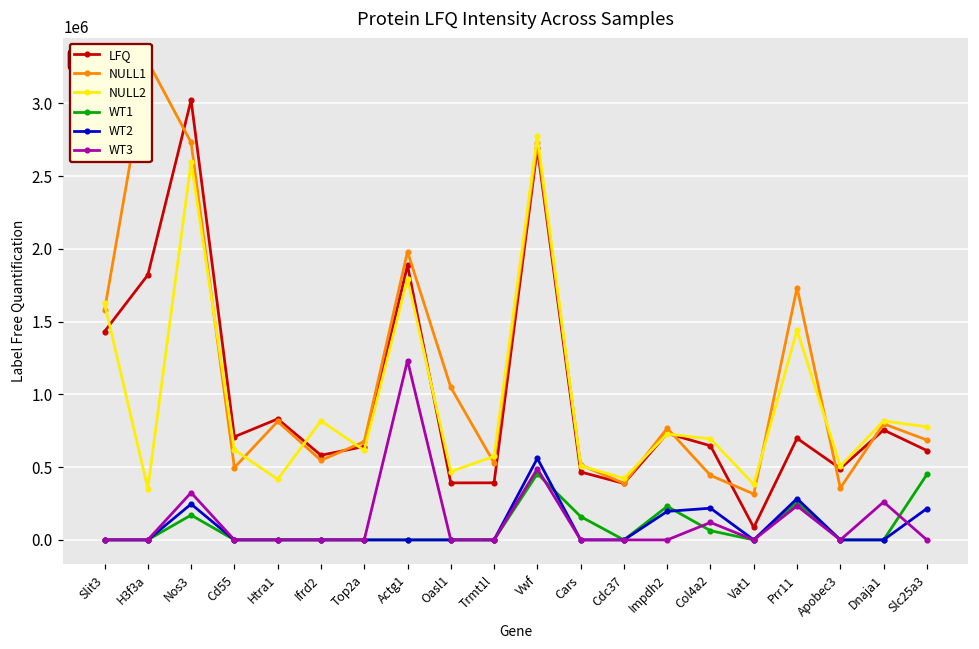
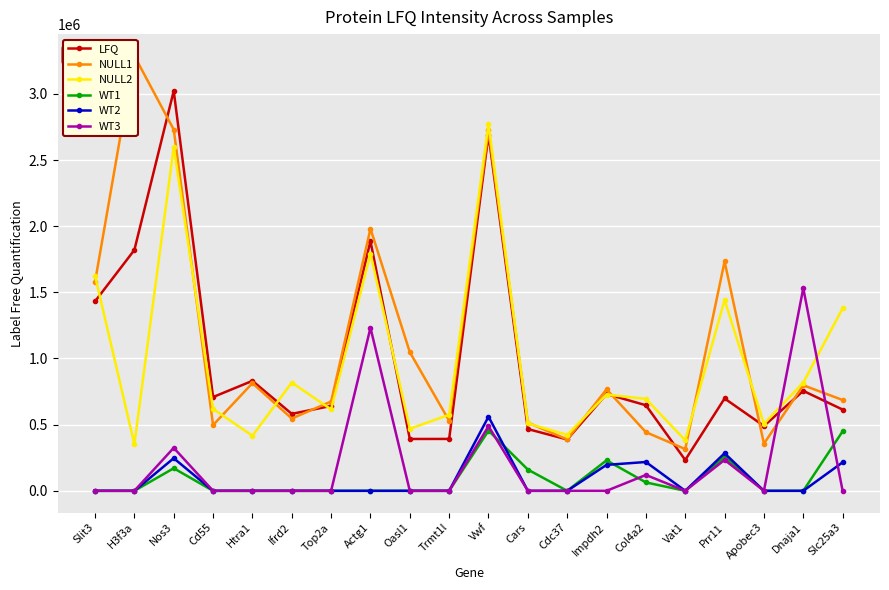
LFQ, Vat1: 90000 -> 230000
WT3, Dnaja1: 260000 -> 1530000
NULL2, Slc25a3: 780000 -> 1380000
